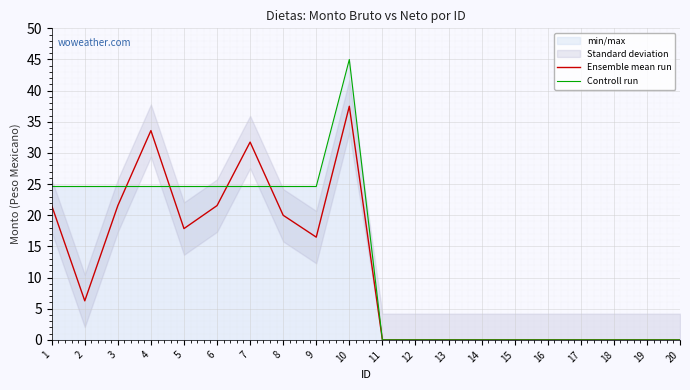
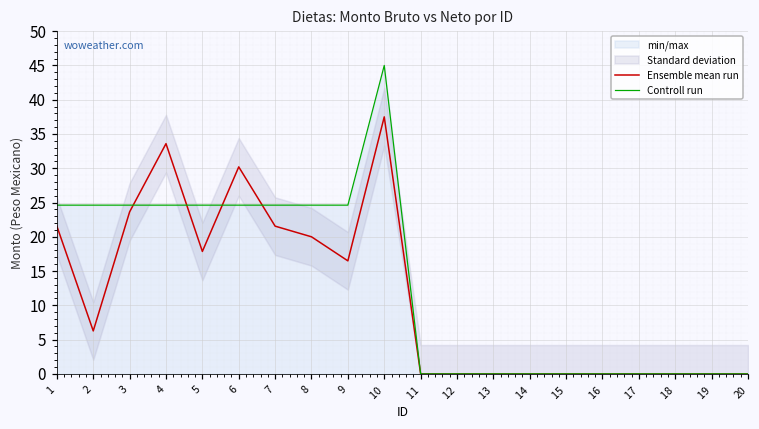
Ensemble mean run, 3: 22 -> 24
Ensemble mean run, 6: 22 -> 30
Ensemble mean run, 7: 32 -> 22
